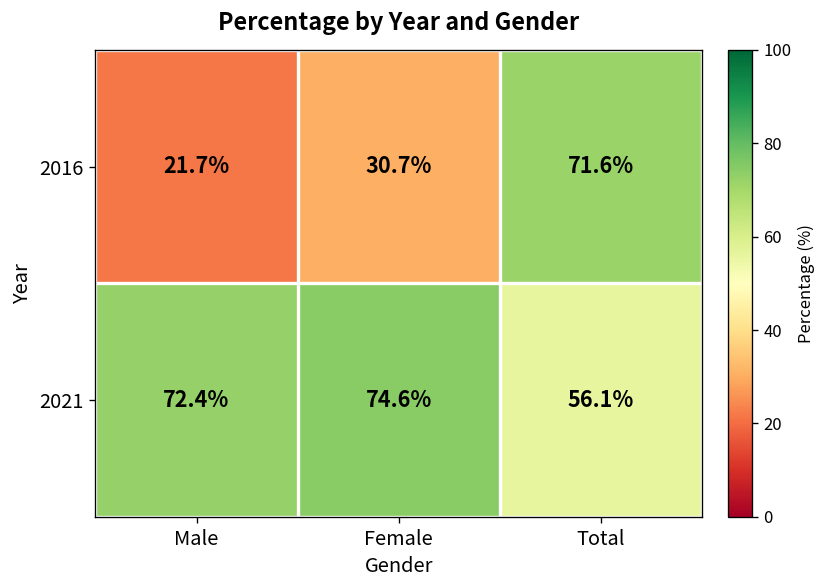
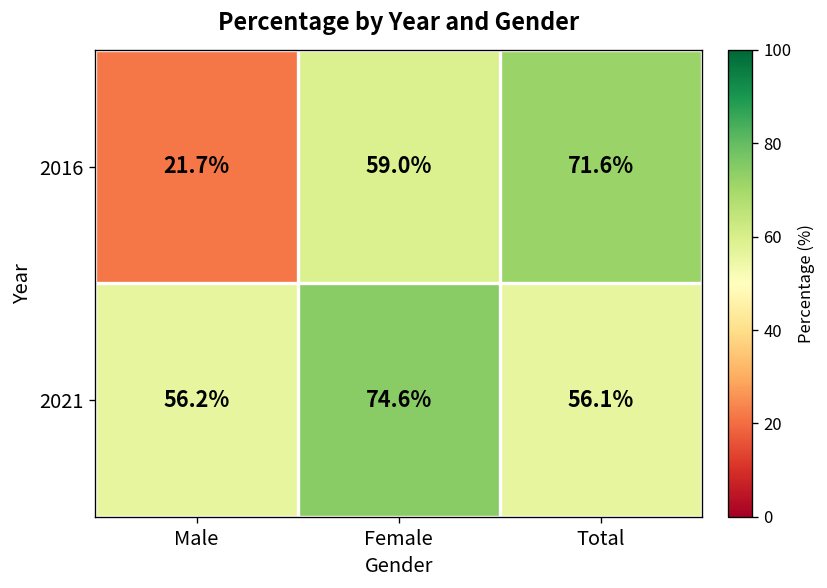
2016, Female: 30.7% -> 59.0%
2021, Male: 72.4% -> 56.2%
